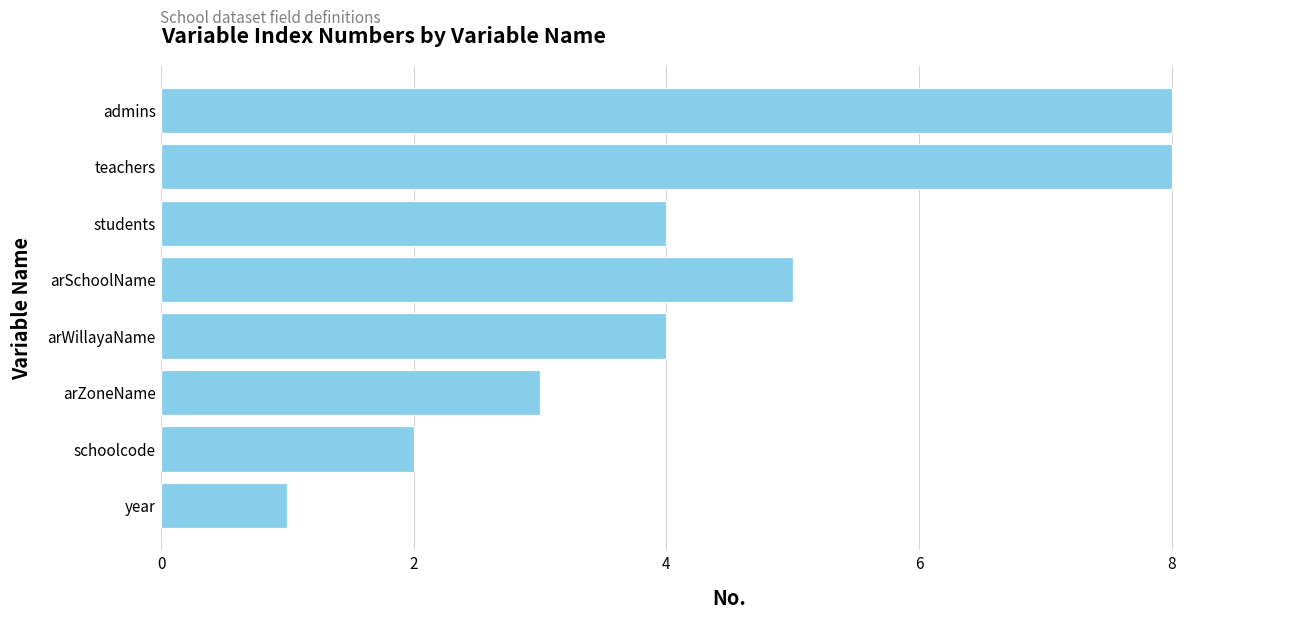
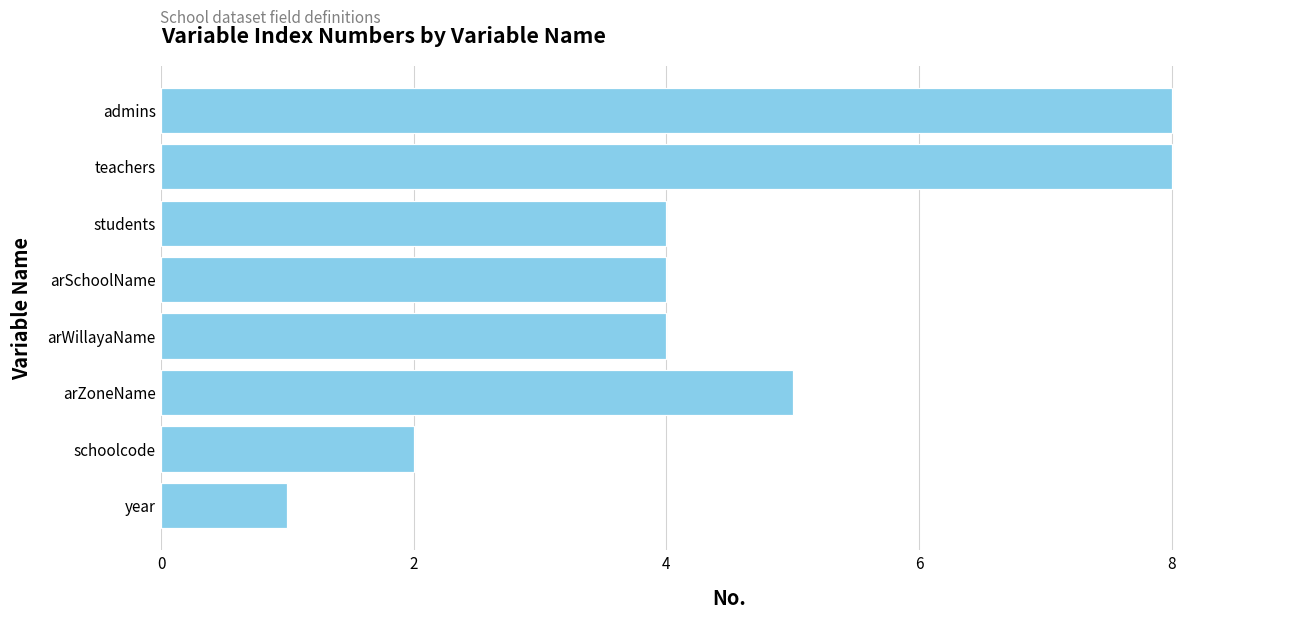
arSchoolName: 5 -> 4
arZoneName: 3 -> 5
